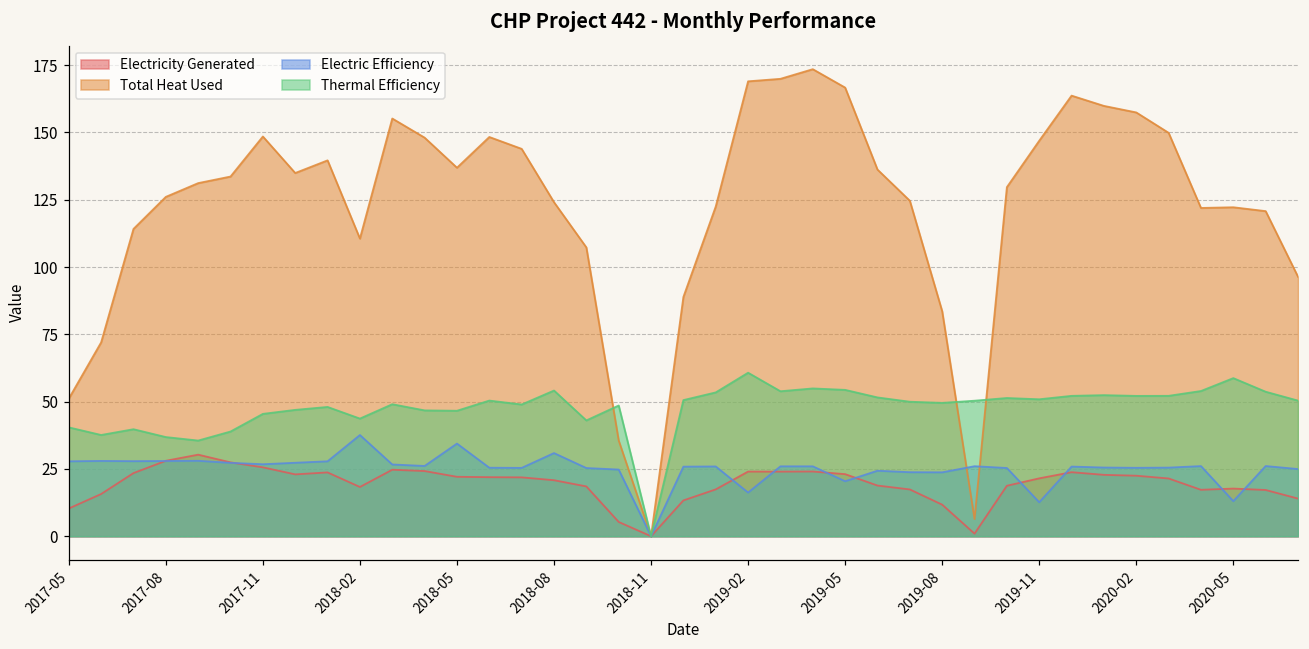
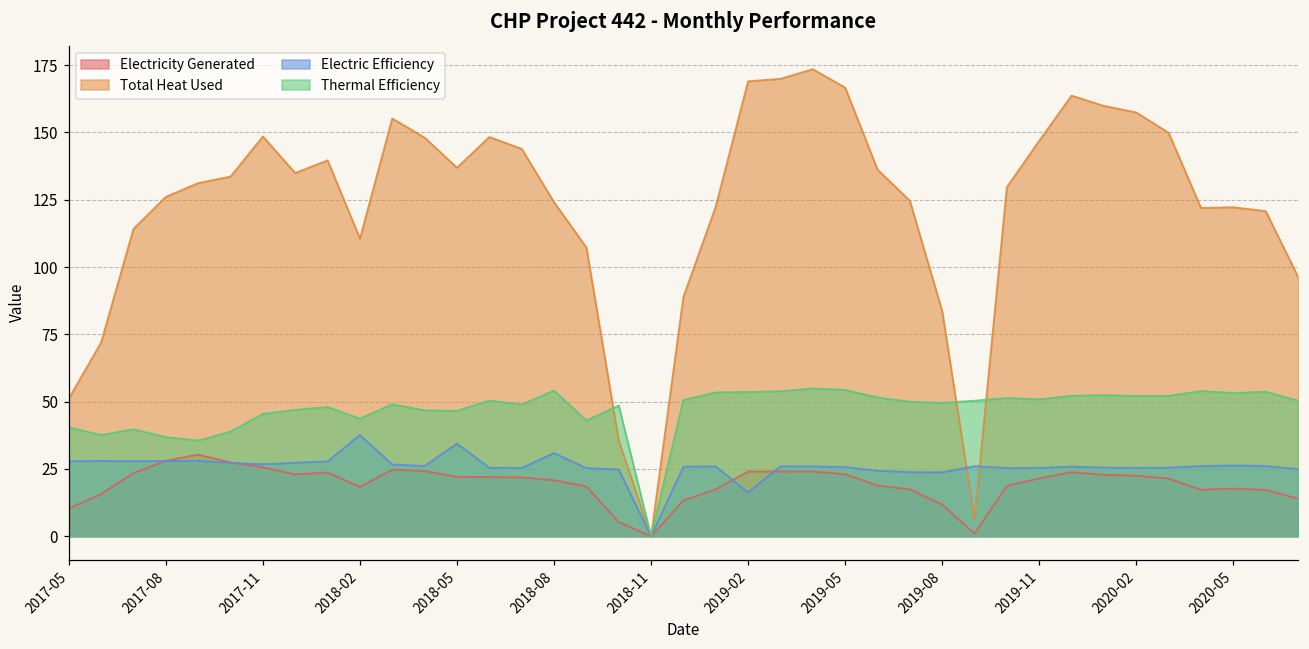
Thermal Efficiency, 2019-02: 61 -> 54
Electric Efficiency, 2019-05: 20 -> 26
Electric Efficiency, 2019-11: 13 -> 25
Electric Efficiency, 2020-05: 13 -> 26
Thermal Efficiency, 2020-05: 59 -> 53
